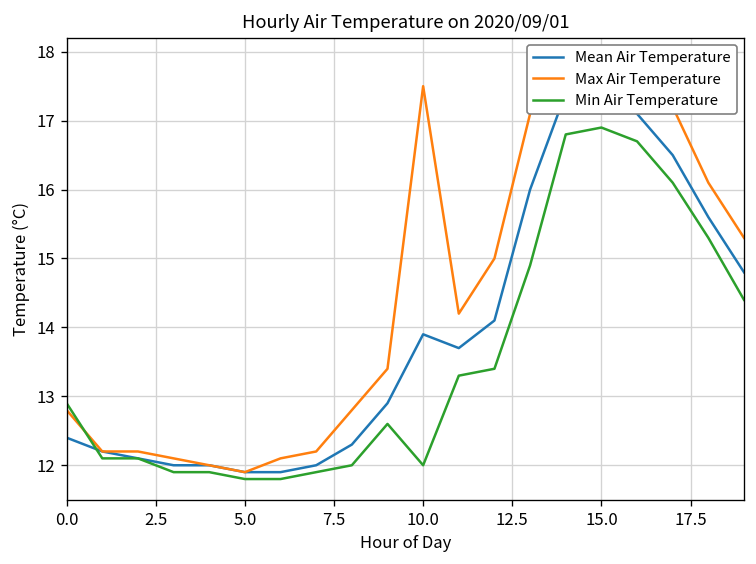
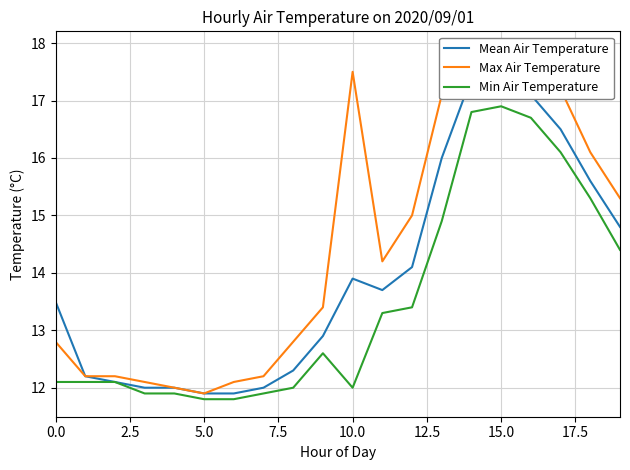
Mean Air Temperature, 0.0: 12.4 -> 13.5
Min Air Temperature, 0.0: 12.9 -> 12.1
